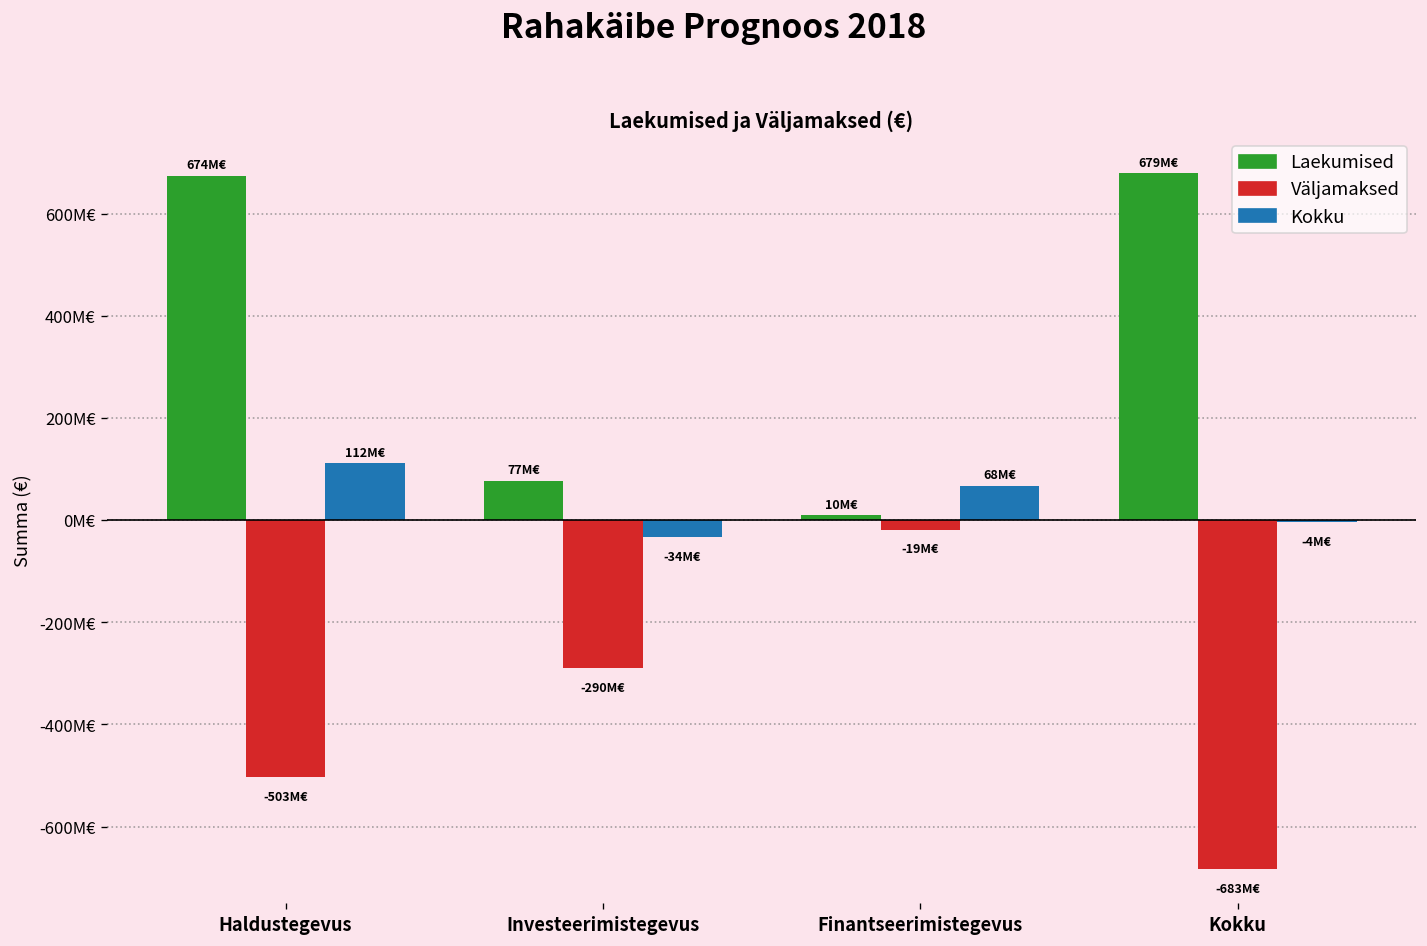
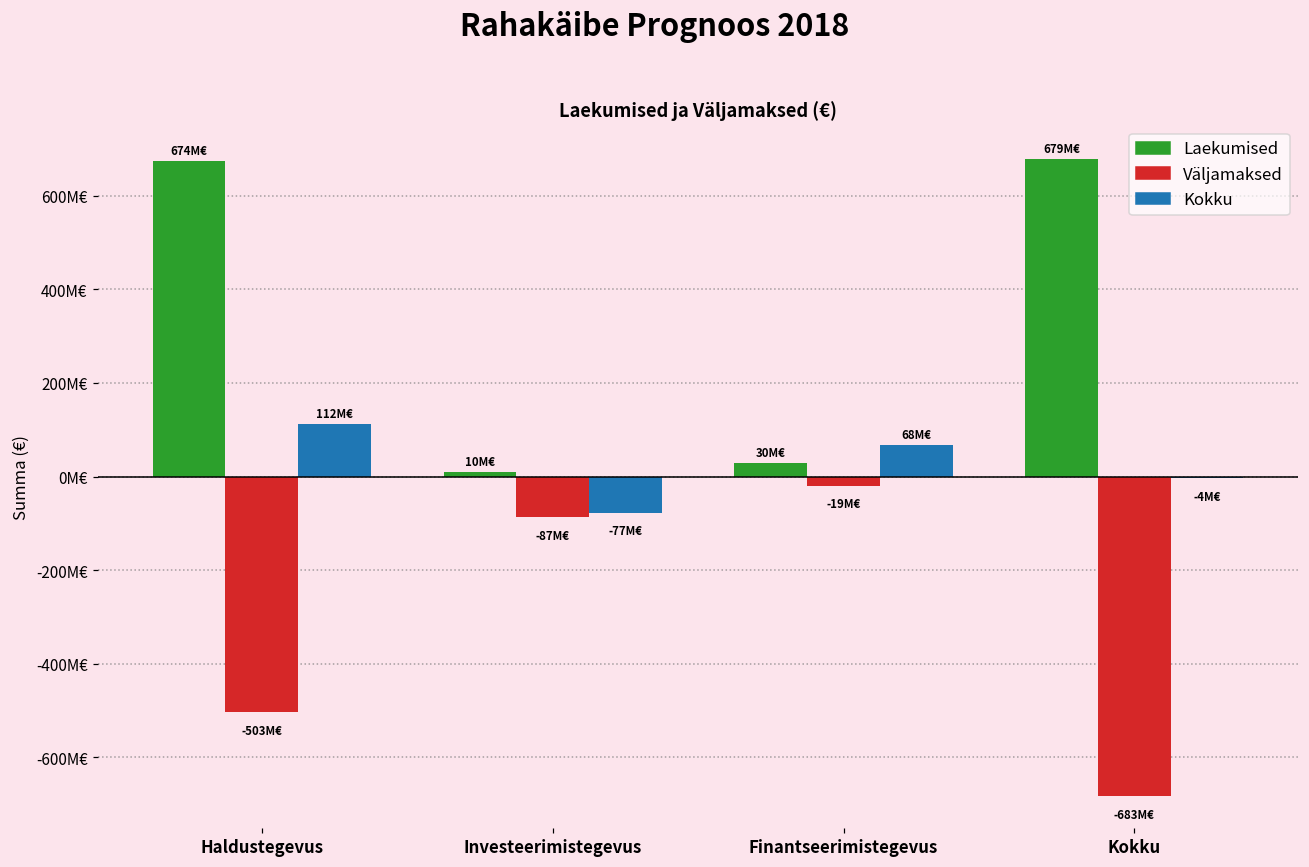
Laekumised, Investeerimistegevus: 77M€ -> 10M€
Väljamaksed, Investeerimistegevus: -290M€ -> -87M€
Kokku, Investeerimistegevus: -34M€ -> -77M€
Laekumised, Finantseerimistegevus: 10M€ -> 30M€
